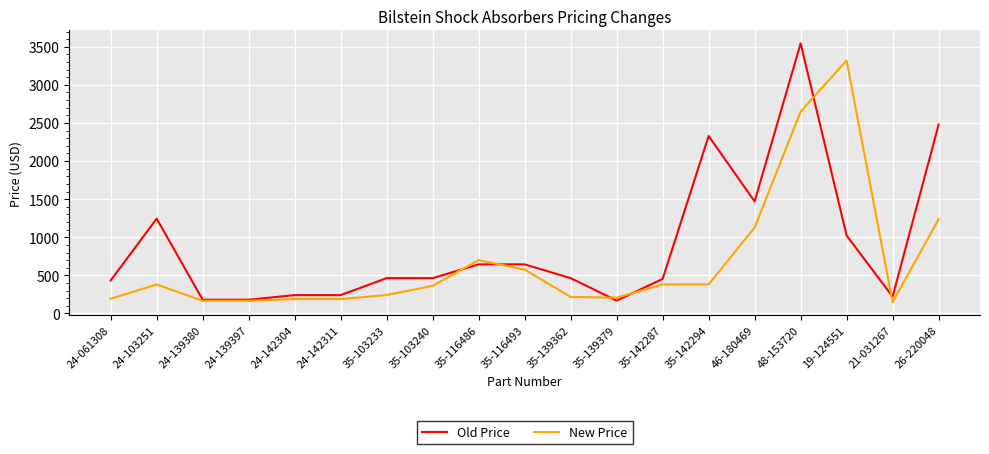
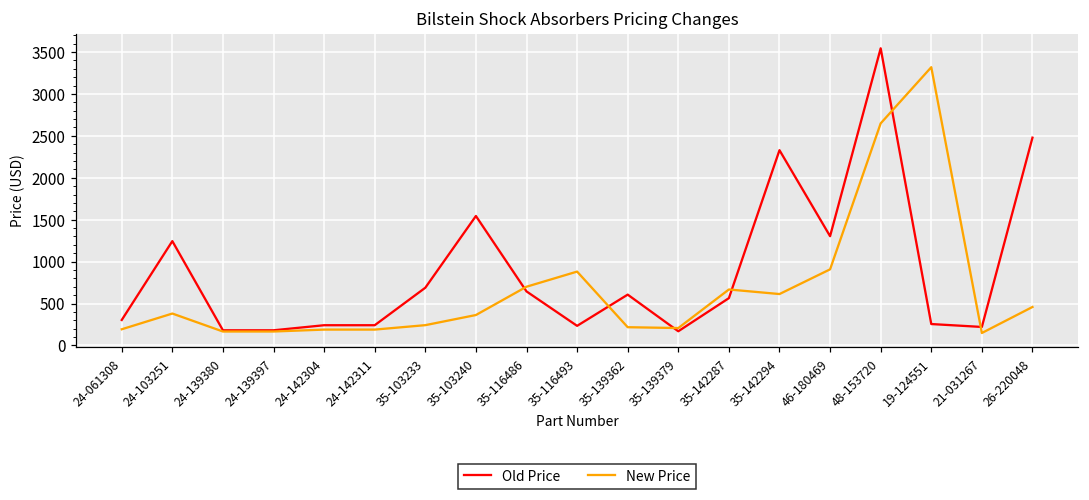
Old Price, 24-061308: 400 -> 300
Old Price, 35-103233: 500 -> 700
Old Price, 35-103240: 500 -> 1500
Old Price, 35-116493: 600 -> 200
New Price, 35-116493: 600 -> 900
Old Price, 35-139362: 500 -> 600
Old Price, 35-142287: 500 -> 600
New Price, 35-142287: 400 -> 700
New Price, 35-142294: 400 -> 600
Old Price, 46-180469: 1500 -> 1300
New Price, 46-180469: 1100 -> 900
Old Price, 19-124551: 1000 -> 300
New Price, 26-220048: 1200 -> 500
